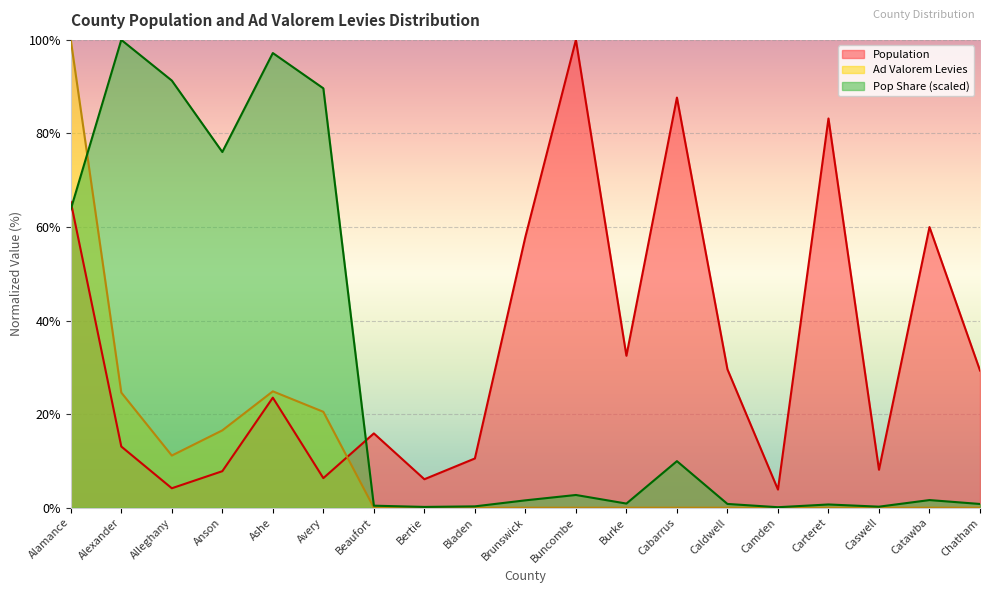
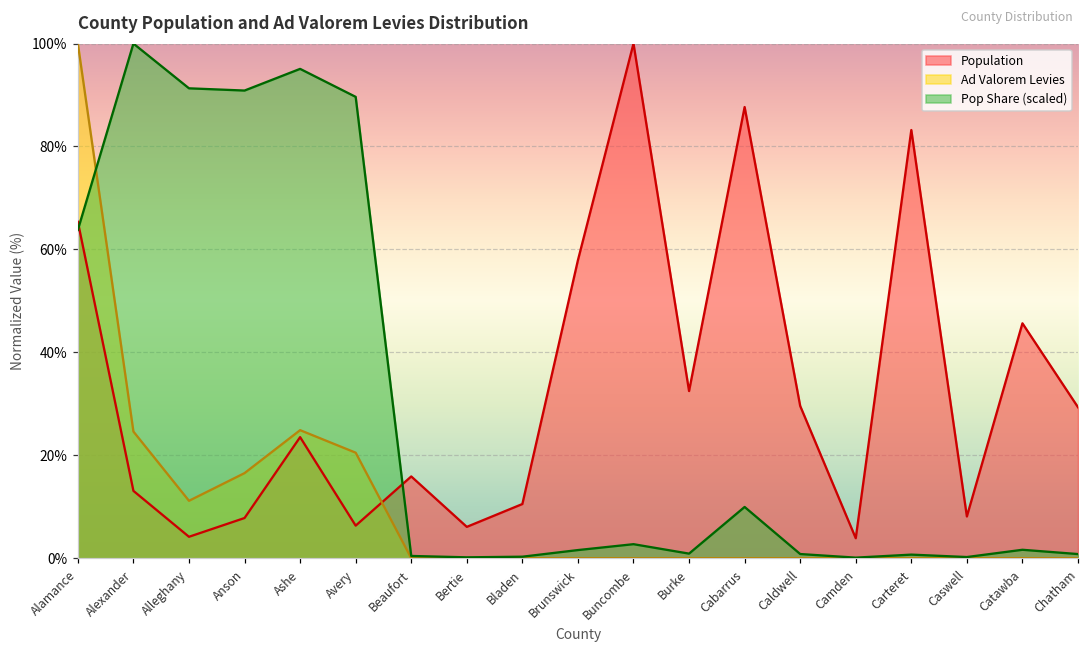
Pop Share (scaled), Anson: 76% -> 91%
Pop Share (scaled), Ashe: 97% -> 95%
Population, Catawba: 60% -> 46%
